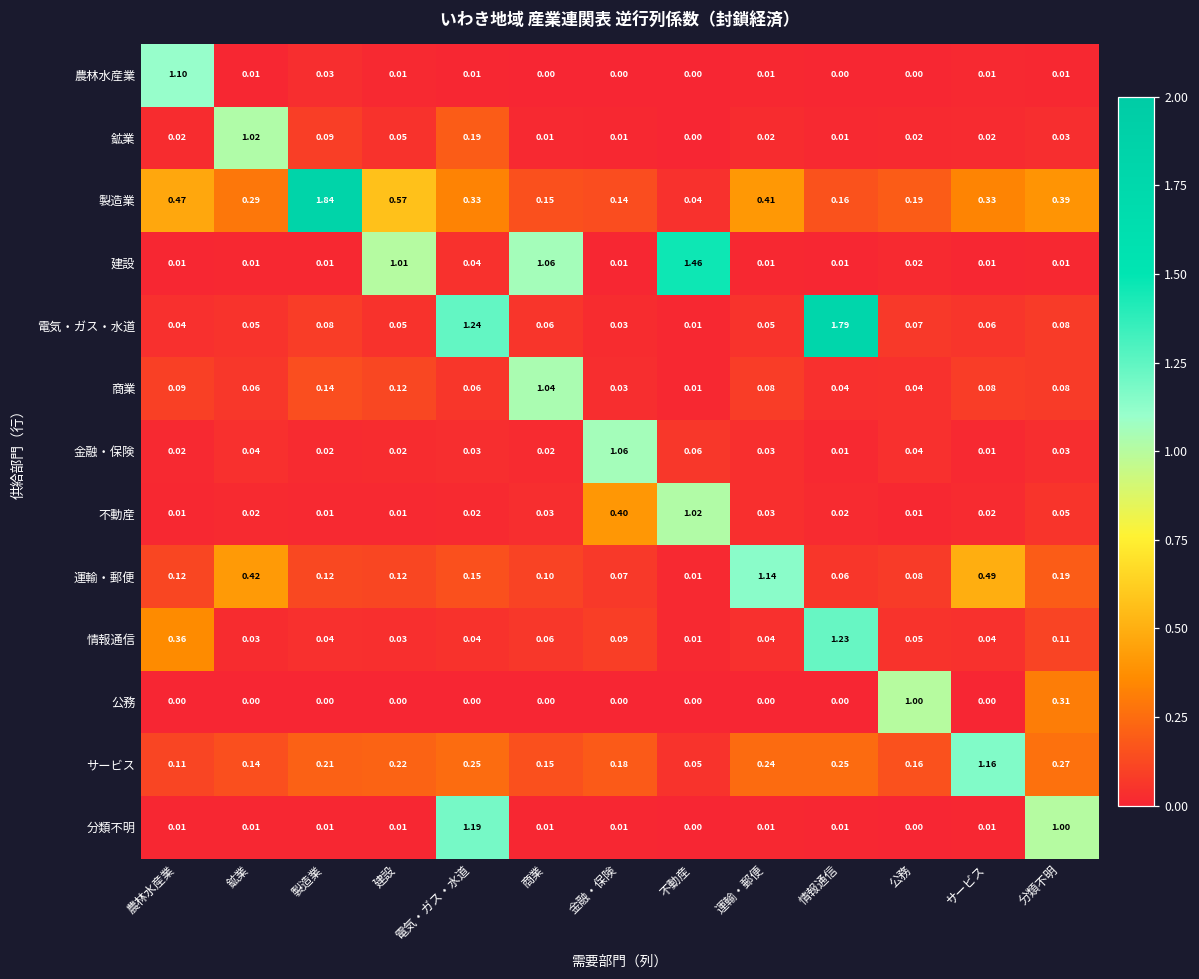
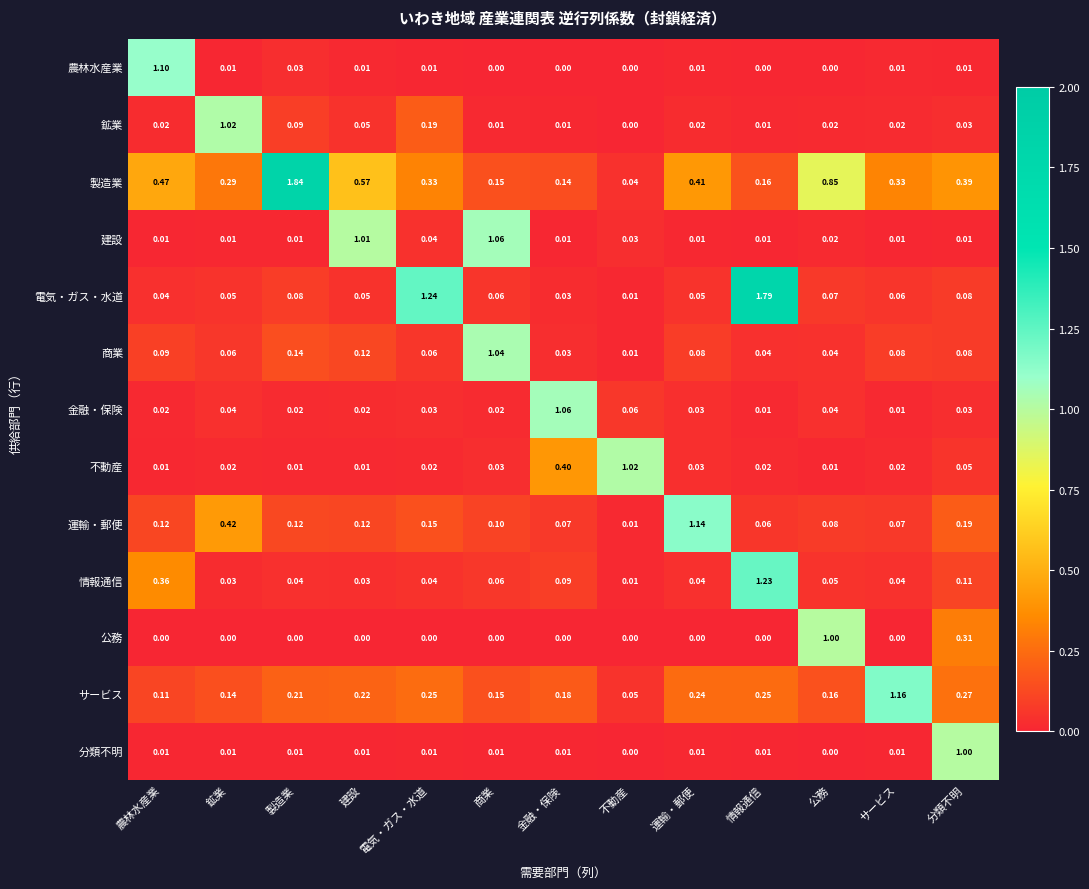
製造業, 公務: 0.19 -> 0.85
建設, 不動産: 1.46 -> 0.03
運輸・郵便, サービス: 0.49 -> 0.07
分類不明, 電気・ガス・水道: 1.19 -> 0.01
